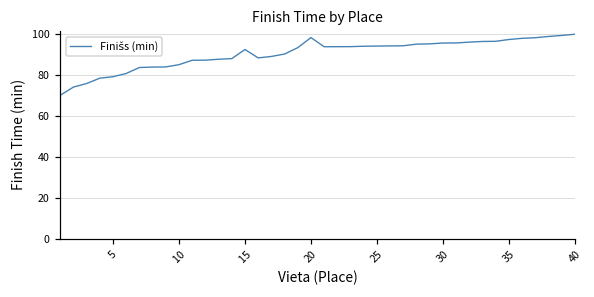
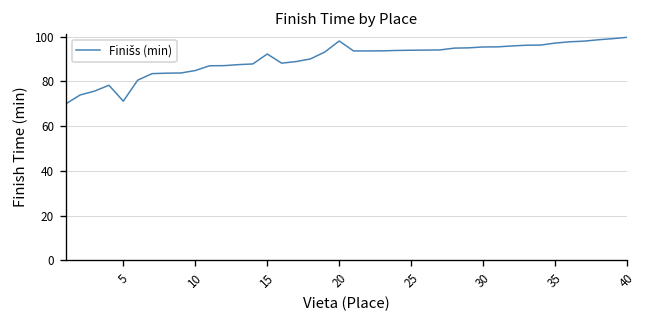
5: 79 -> 71
